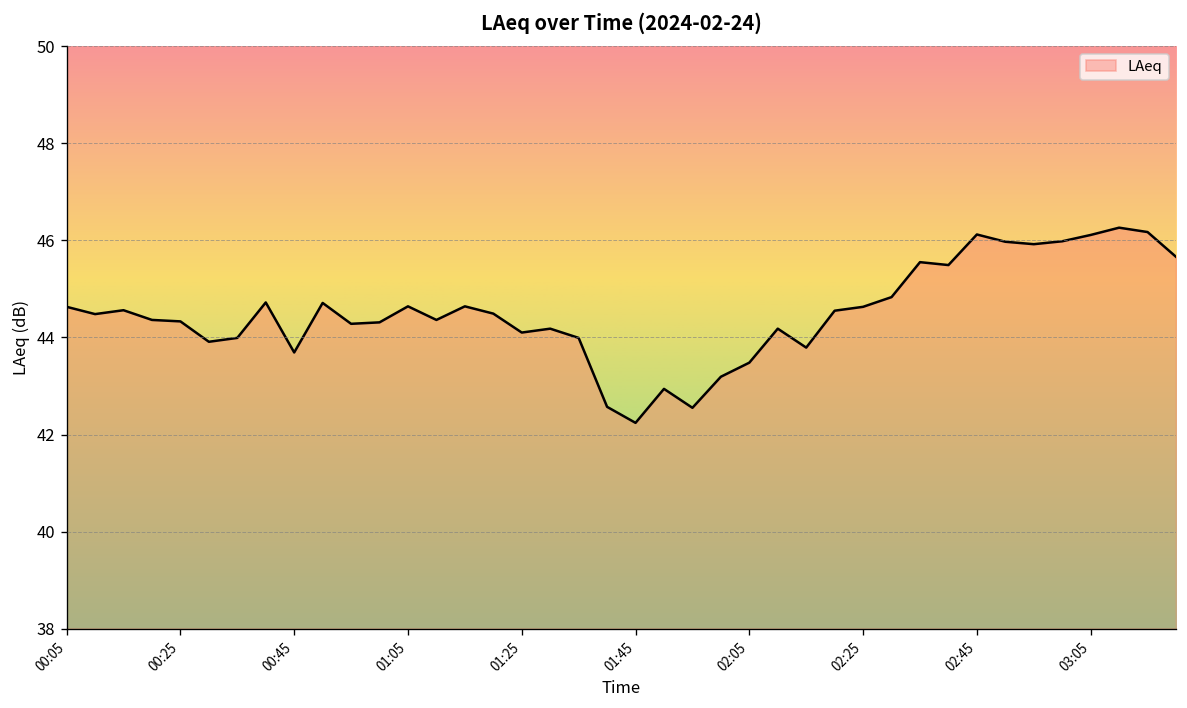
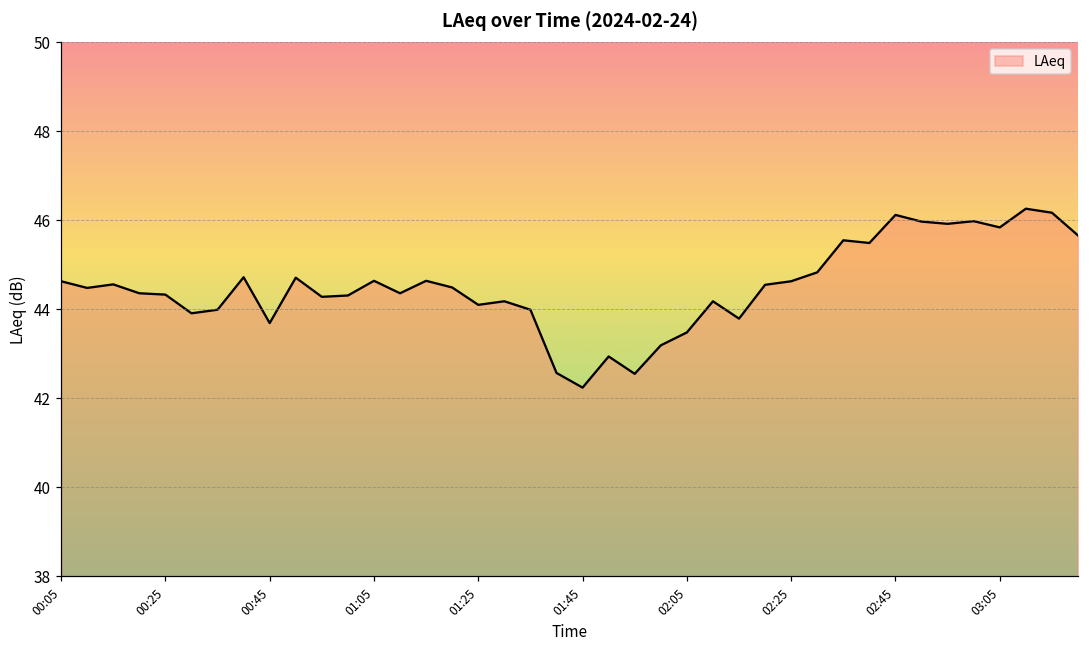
03:05: 46.1 -> 45.8
